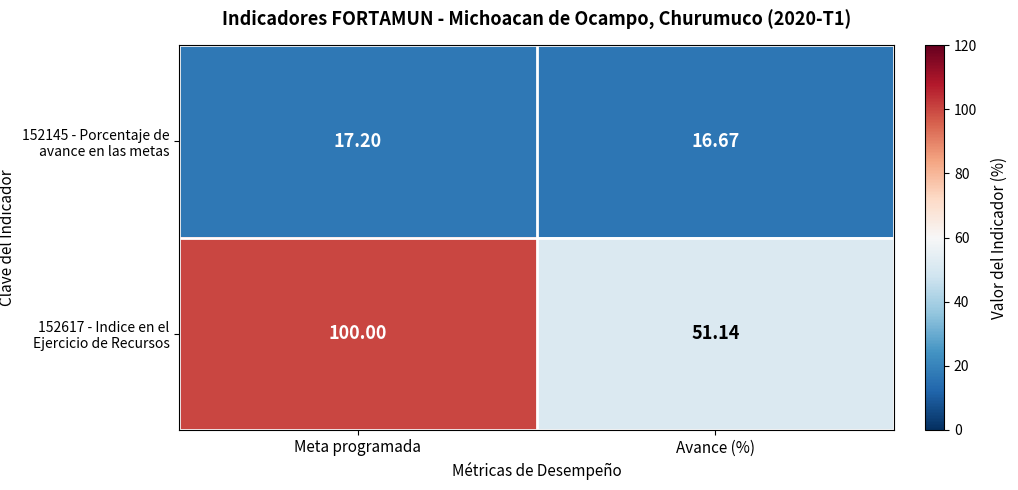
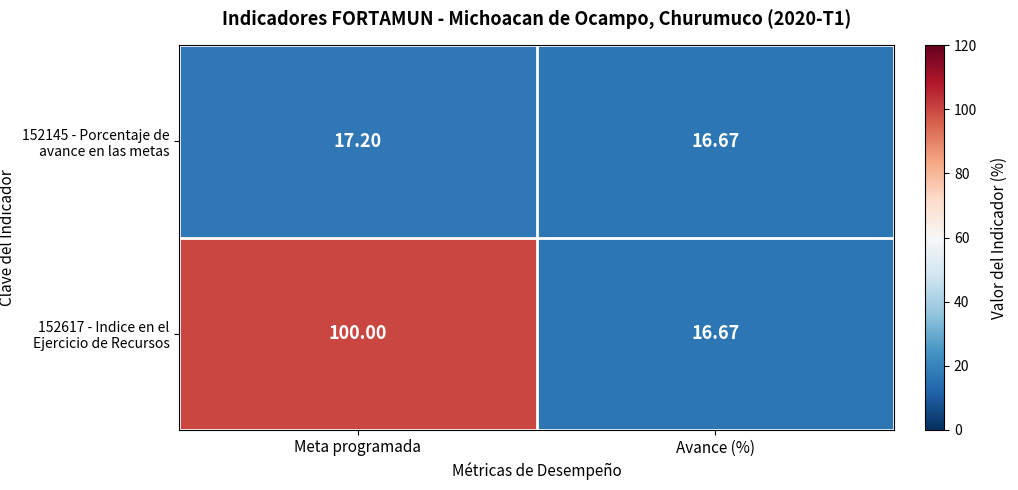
152617 - Indice en el Ejercicio de Recursos, Avance (%): 51.14 -> 16.67
